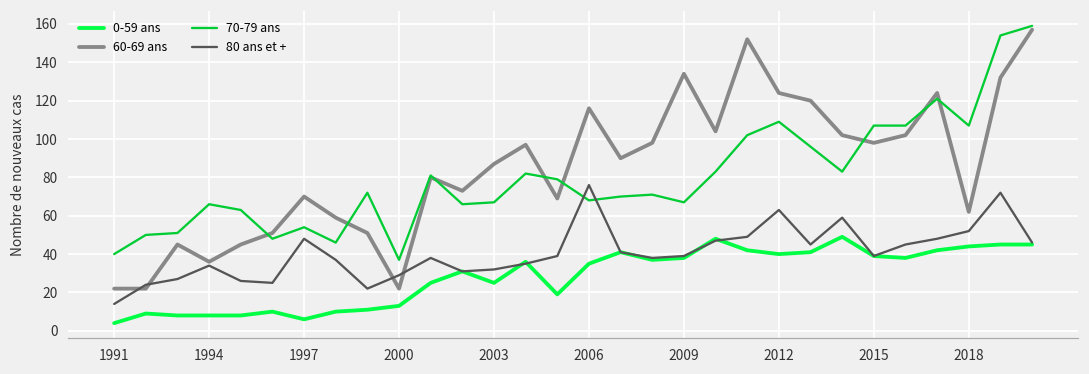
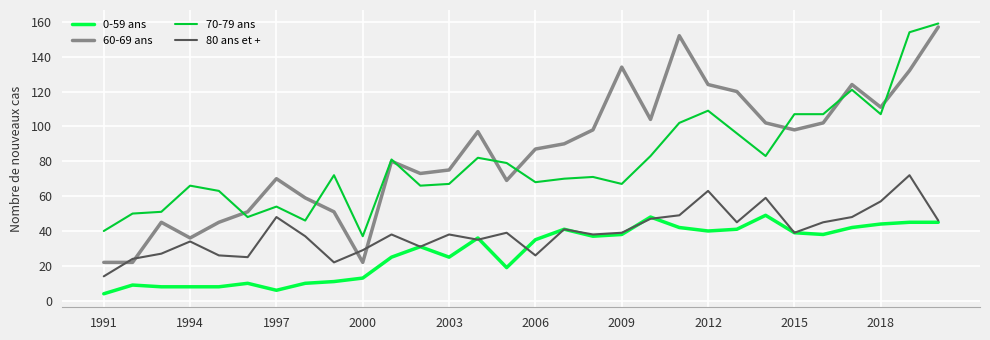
60-69 ans, 2003: 87 -> 75
80 ans et +, 2003: 32 -> 38
60-69 ans, 2006: 116 -> 87
80 ans et +, 2006: 76 -> 26
60-69 ans, 2018: 62 -> 111
80 ans et +, 2018: 52 -> 57
